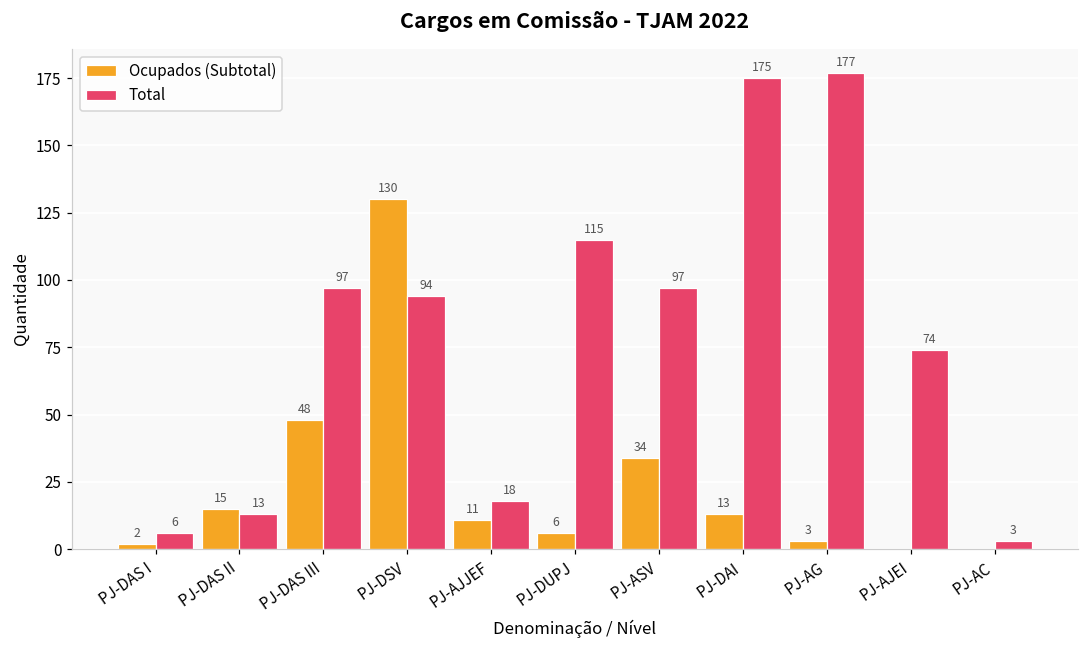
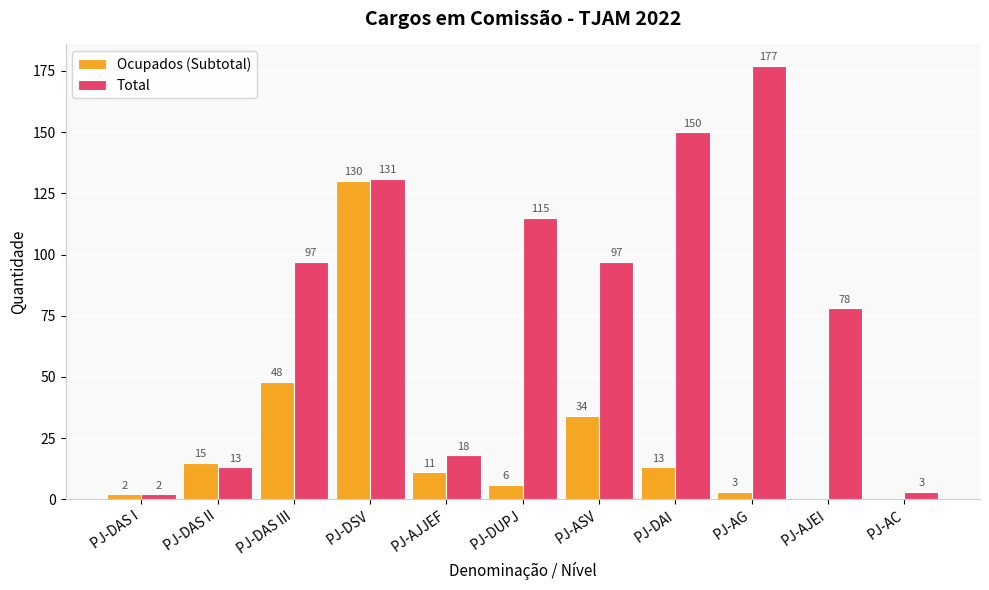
Total, PJ-DAS I: 6 -> 2
Total, PJ-DSV: 94 -> 131
Total, PJ-DAI: 175 -> 150
Total, PJ-AJEI: 74 -> 78
